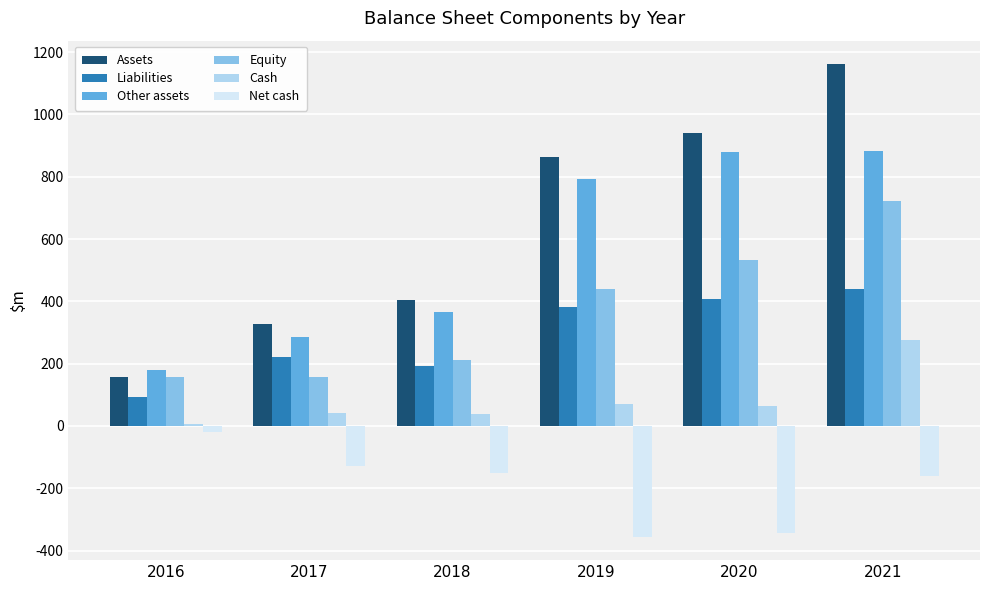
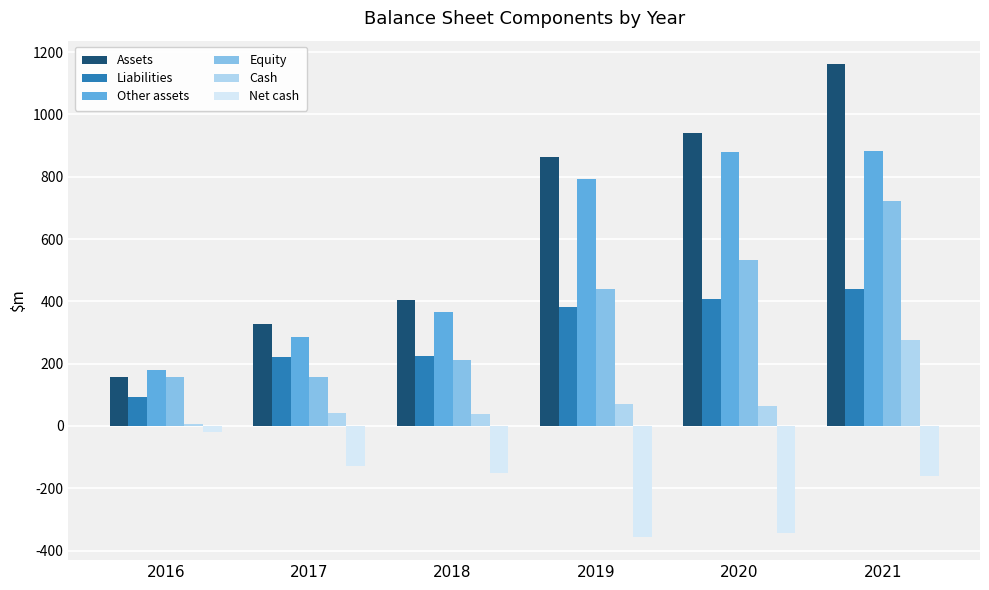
Liabilities, 2018: 190 -> 230
